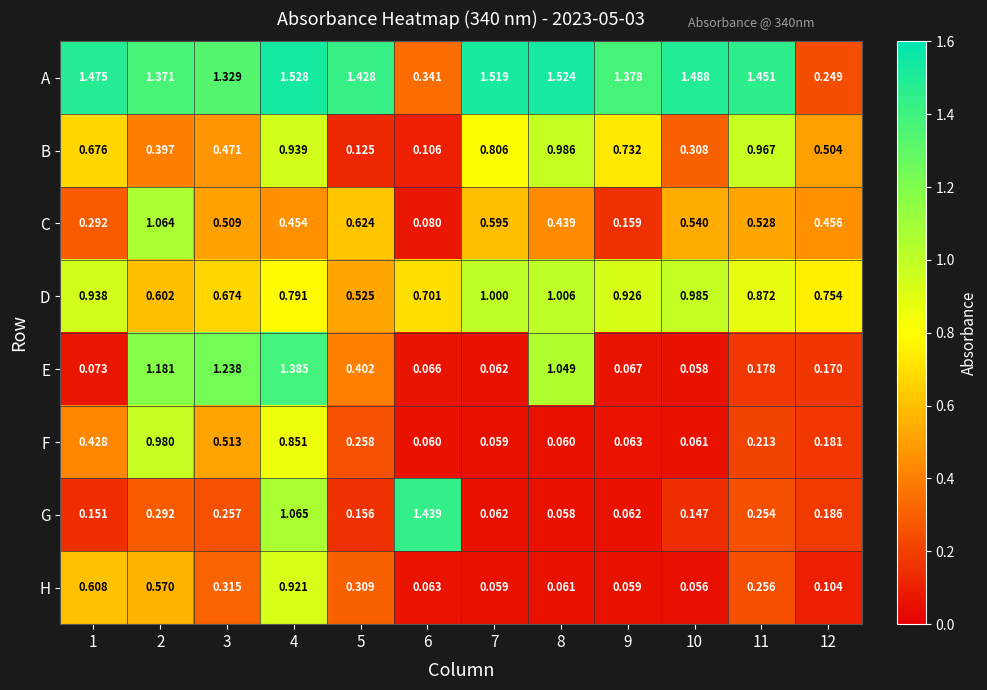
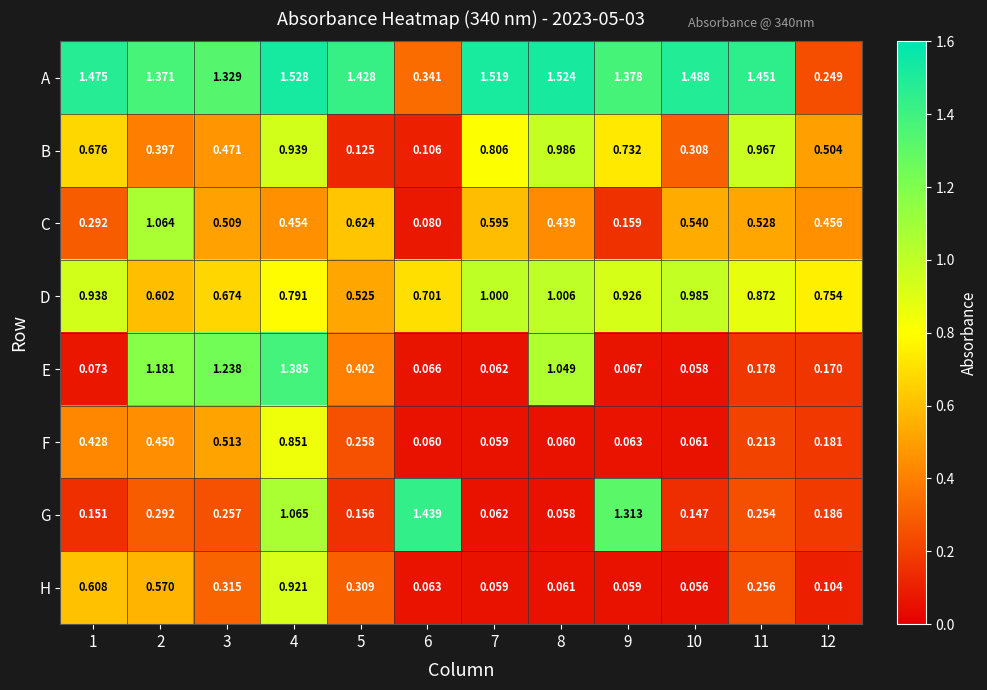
F, 2: 0.980 -> 0.450
G, 9: 0.062 -> 1.313
